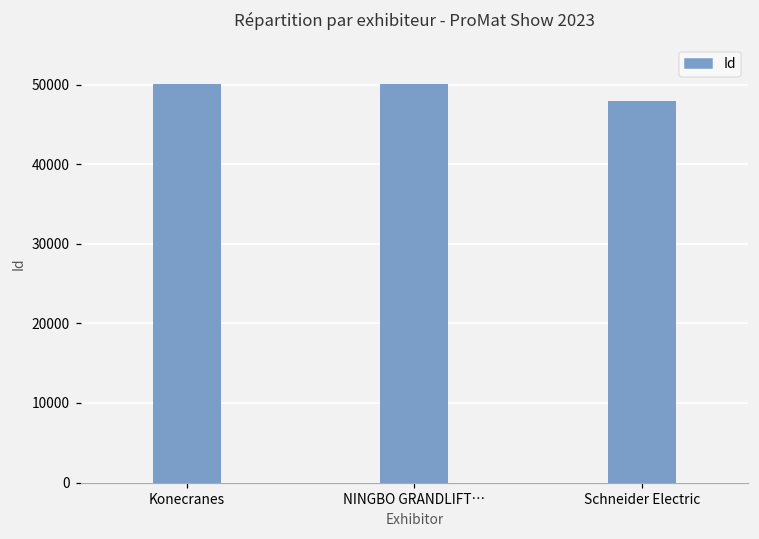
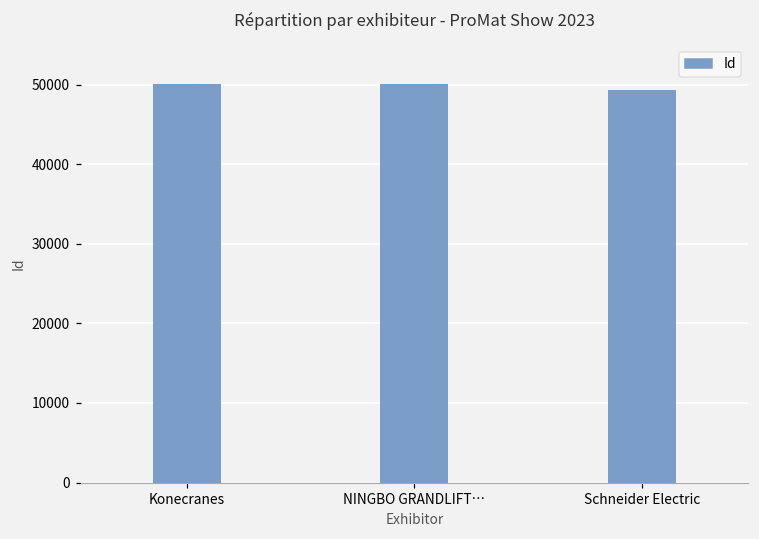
Schneider Electric: 48000 -> 49000
